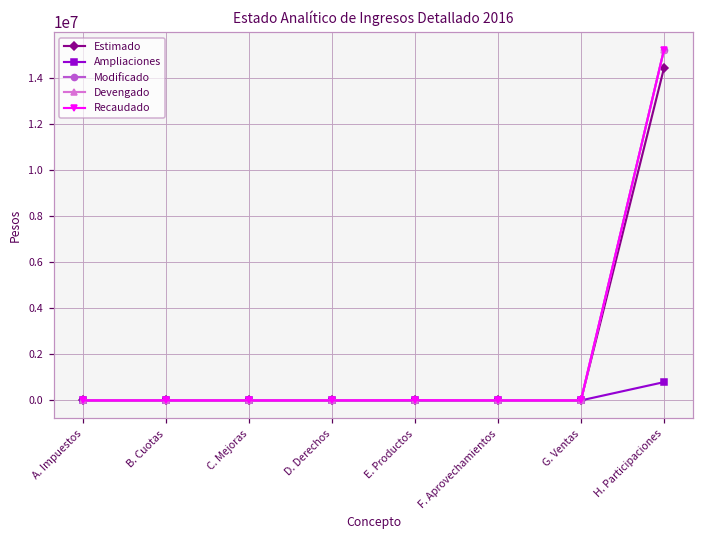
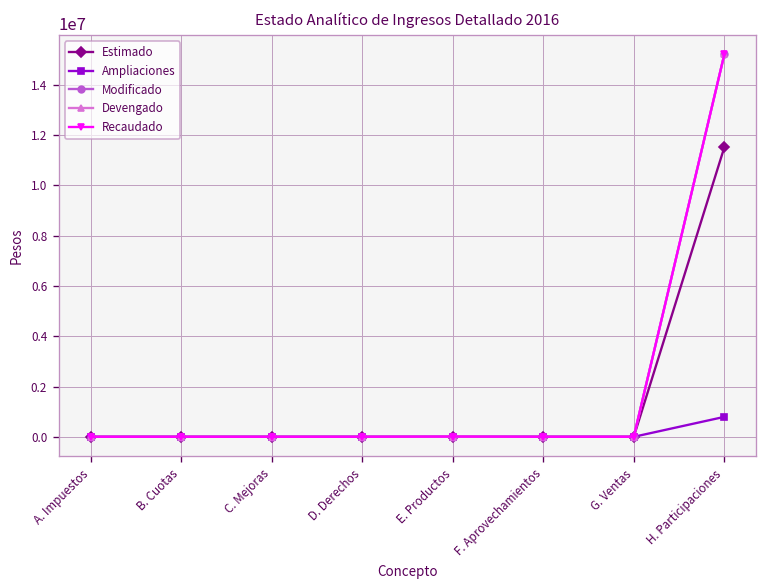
Estimado, H. Participaciones: 14400000 -> 11500000
